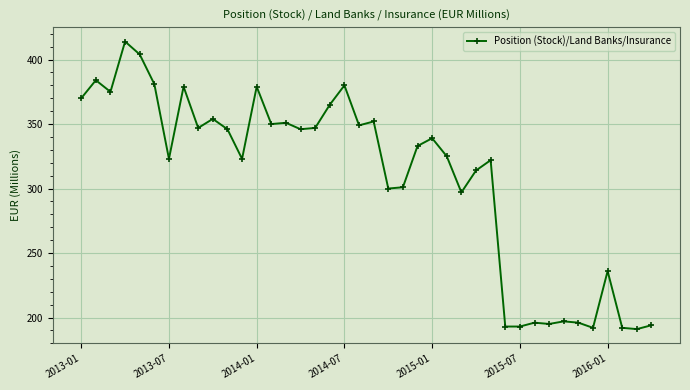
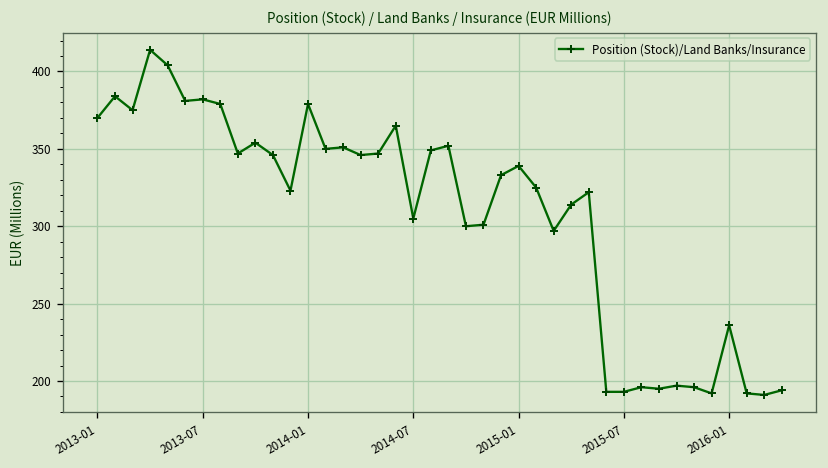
2013-07: 323 -> 382
2014-07: 380 -> 305
